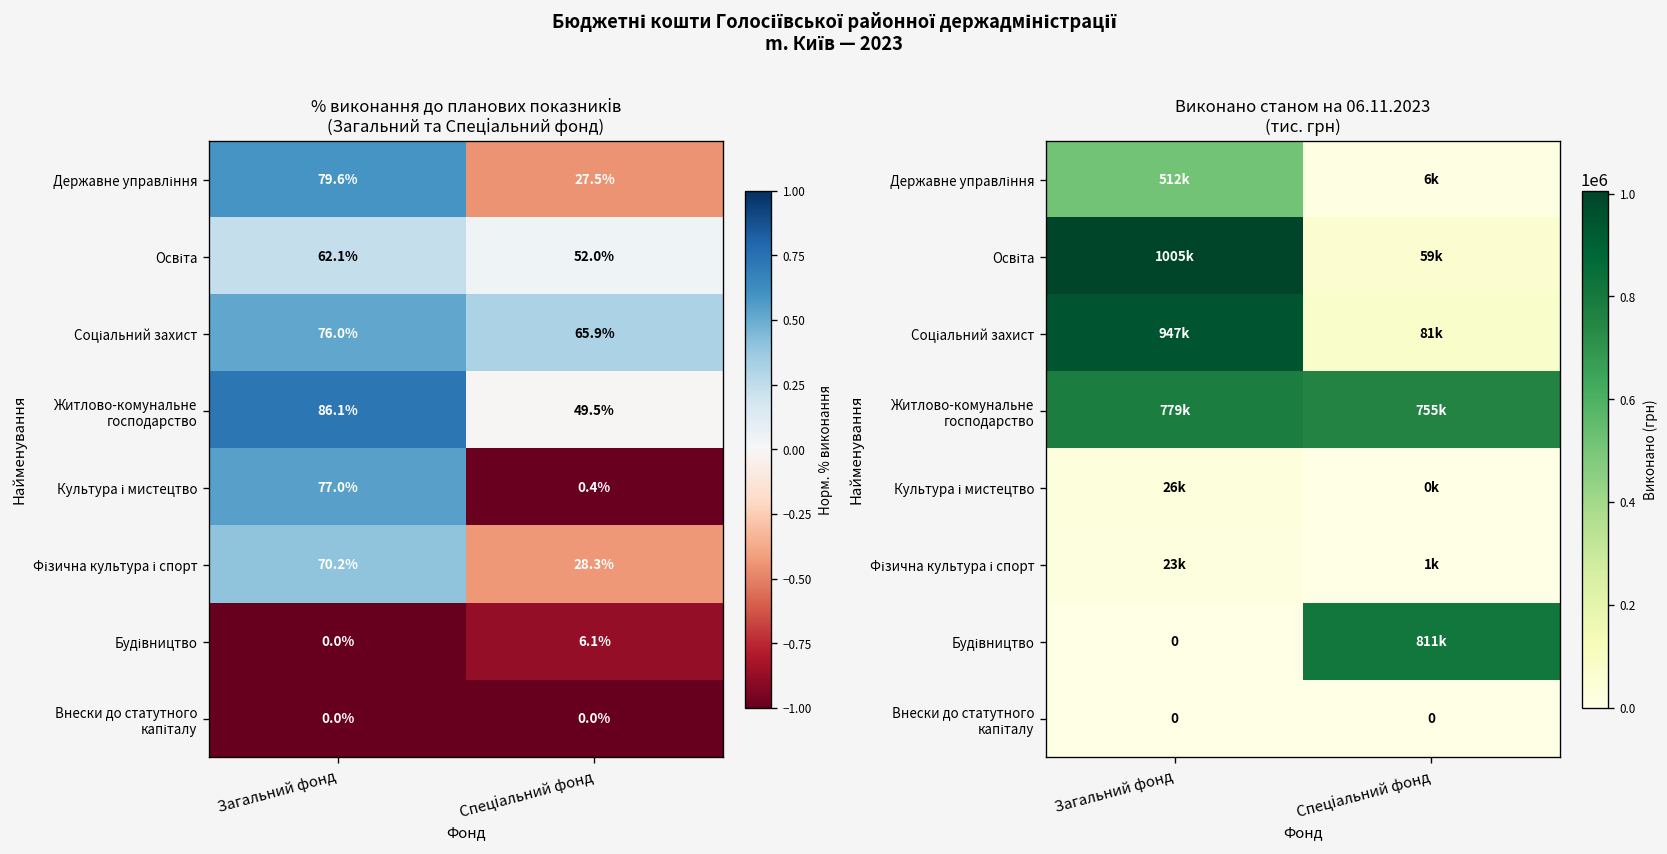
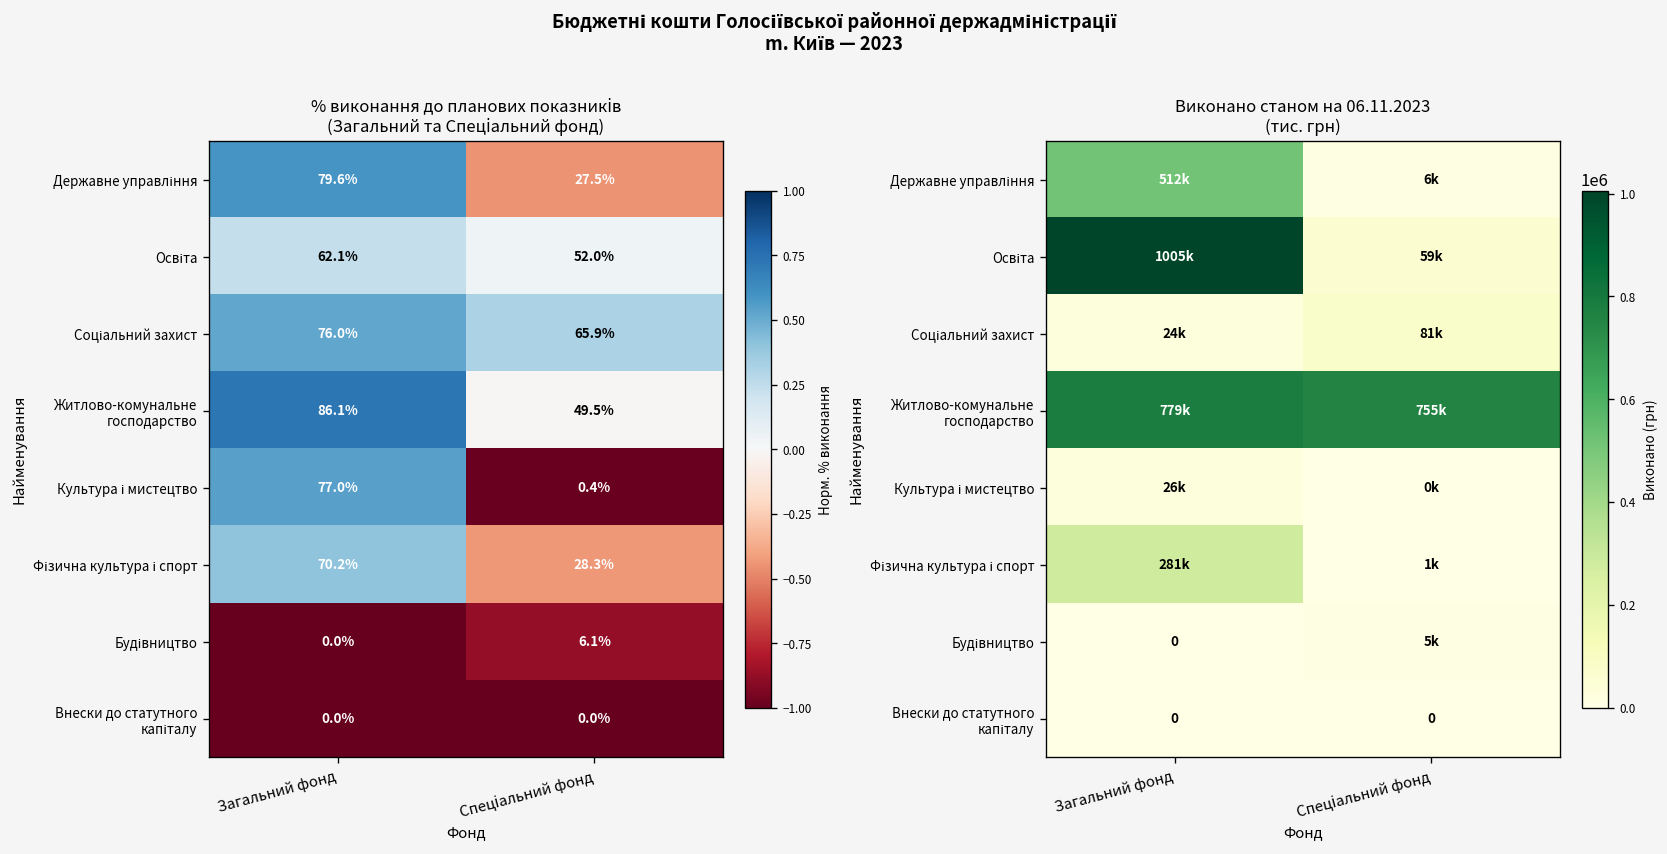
Виконано станом на 06.11.2023 (тис. грн), Соціальний захист, Загальний фонд: 947k -> 24k
Виконано станом на 06.11.2023 (тис. грн), Фізична культура і спорт, Загальний фонд: 23k -> 281k
Виконано станом на 06.11.2023 (тис. грн), Будівництво, Спеціальний фонд: 811k -> 5k
